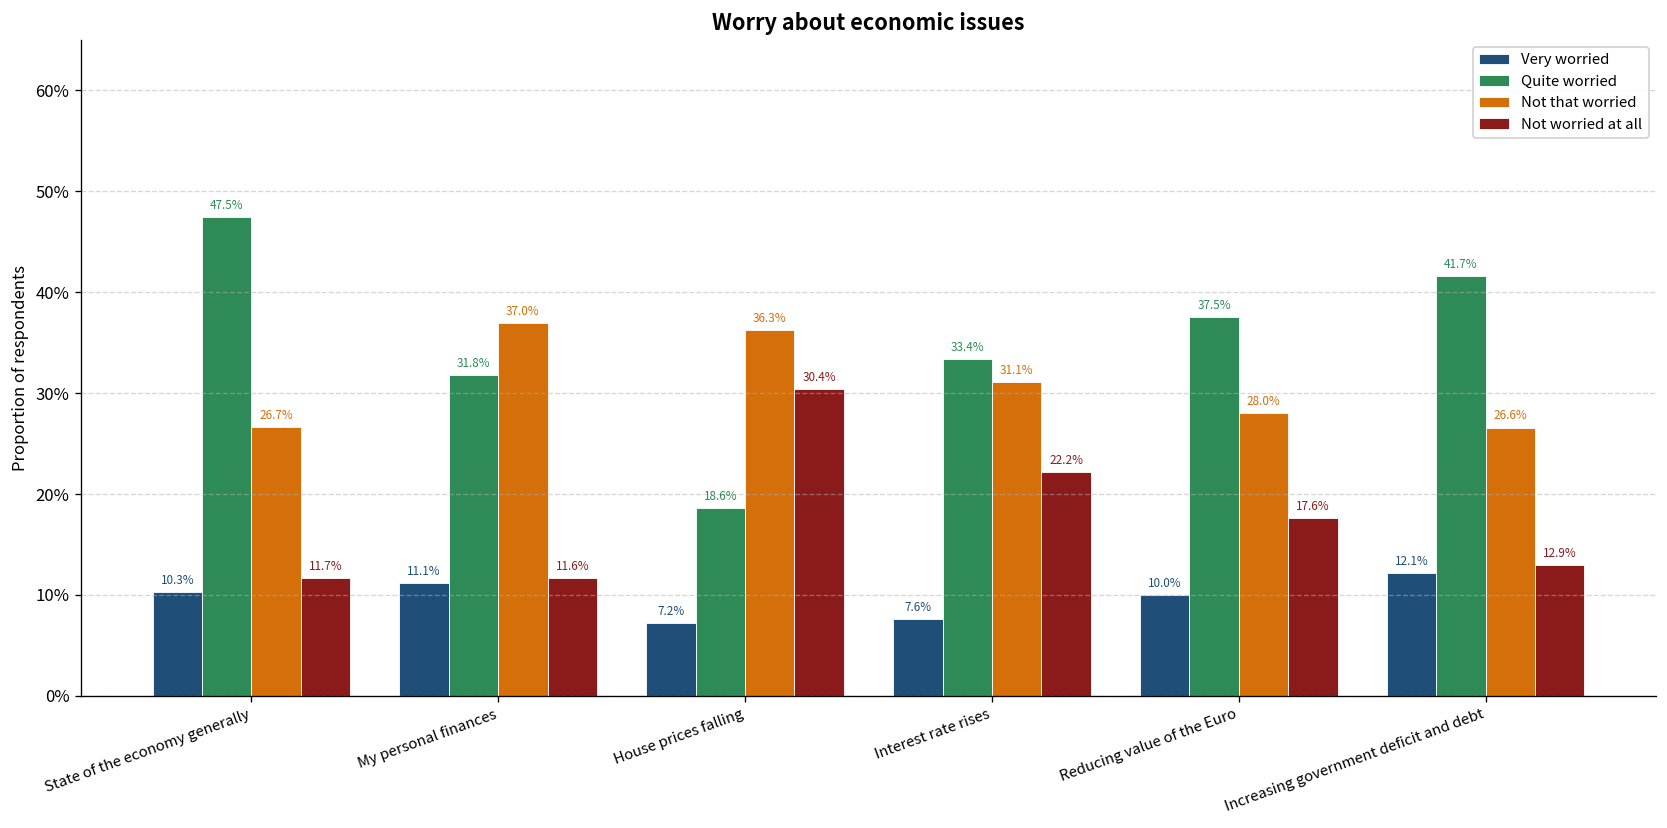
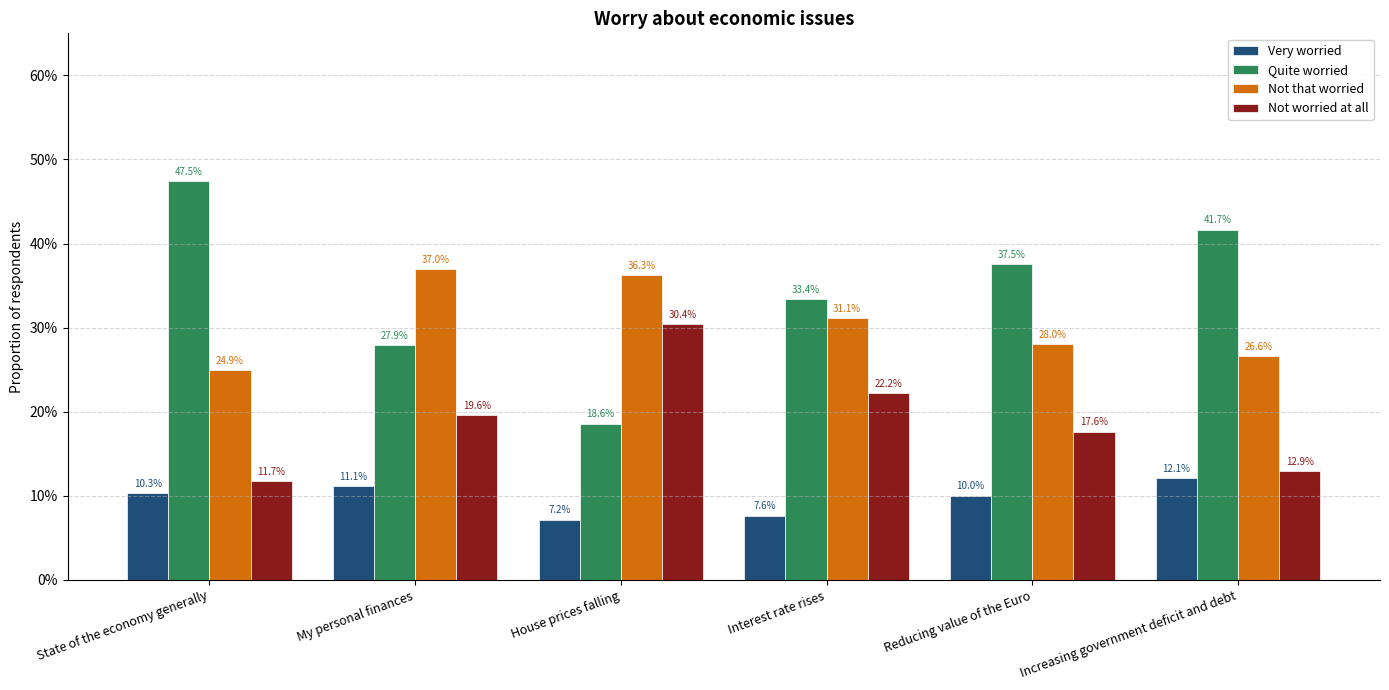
Not that worried, State of the economy generally: 26.7% -> 24.9%
Quite worried, My personal finances: 31.8% -> 27.9%
Not worried at all, My personal finances: 11.6% -> 19.6%
